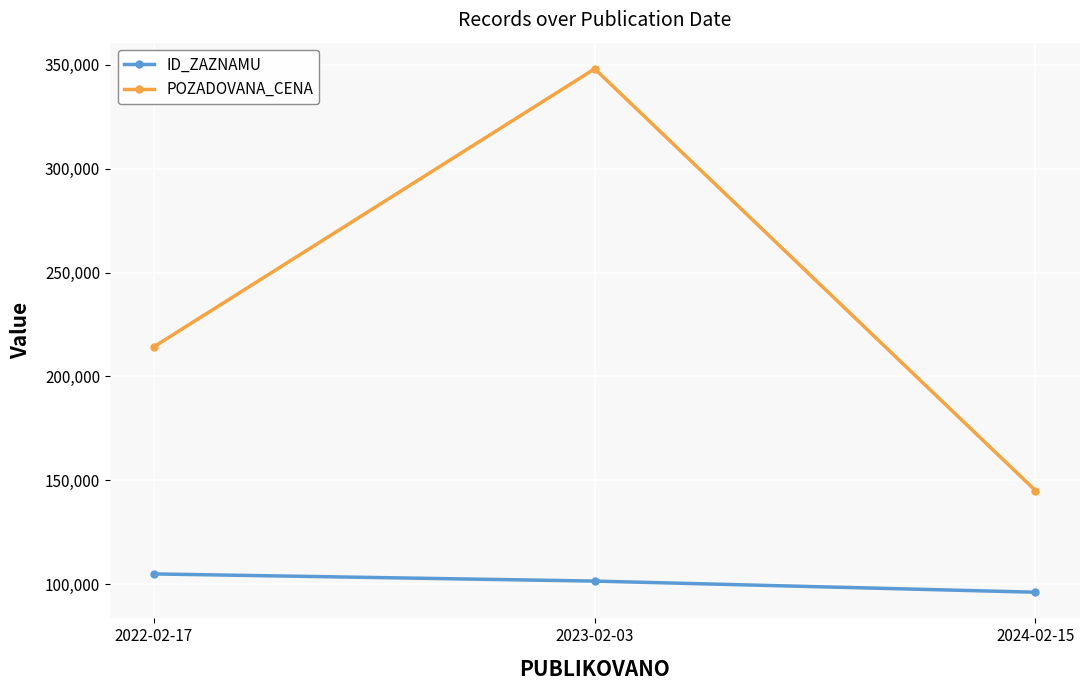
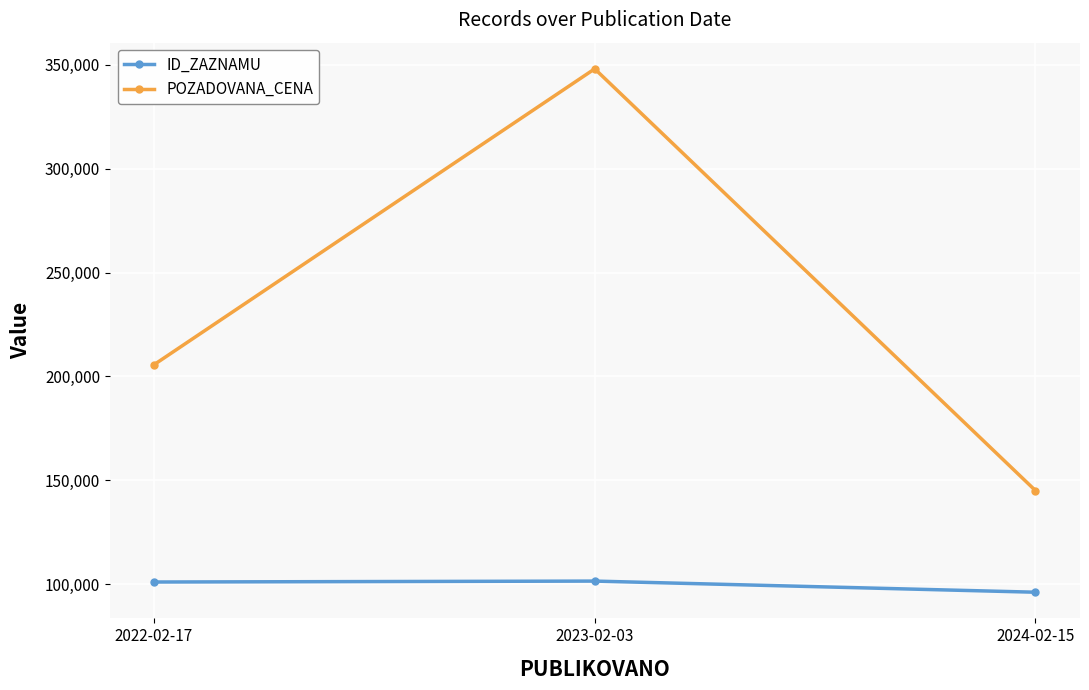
ID_ZAZNAMU, 2022-02-17: 105,000 -> 101,000
POZADOVANA_CENA, 2022-02-17: 214,000 -> 206,000
